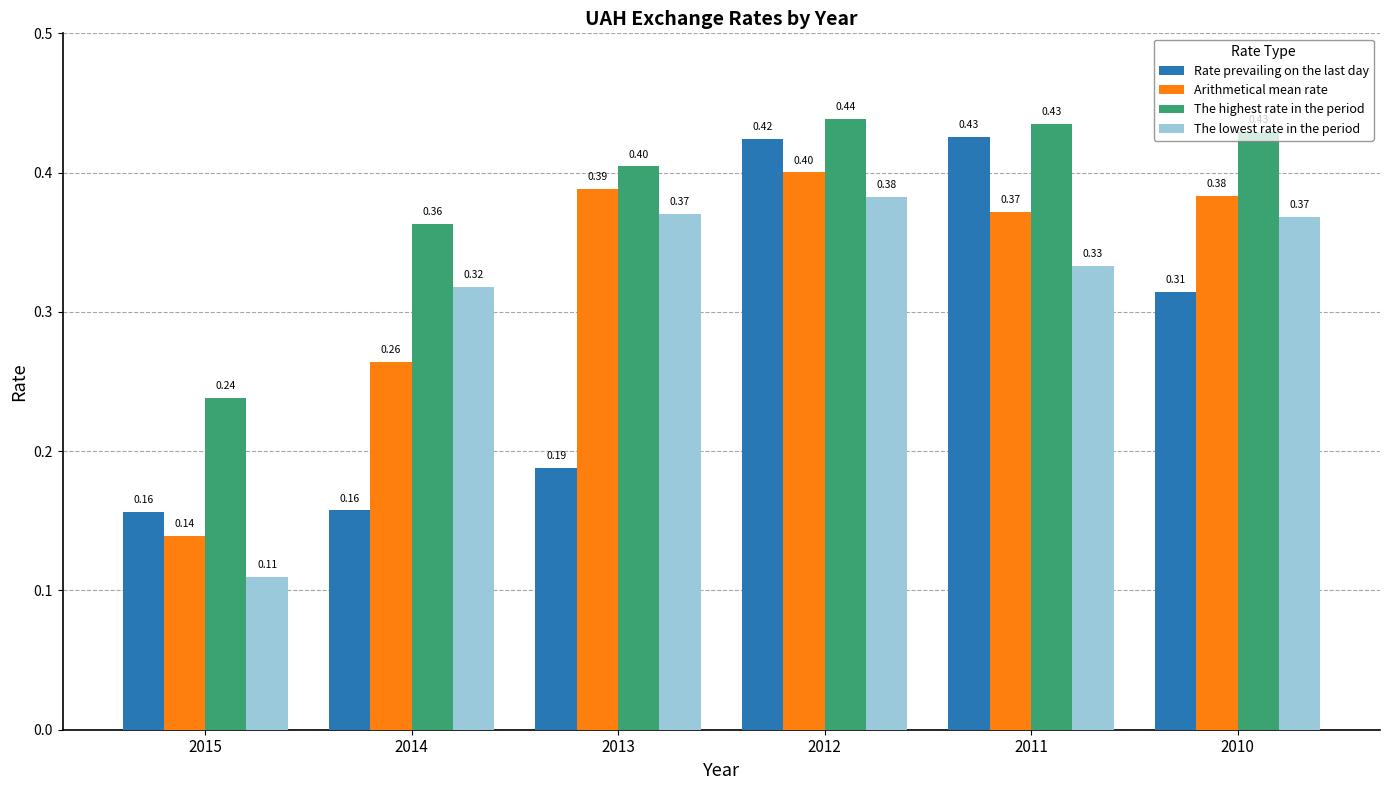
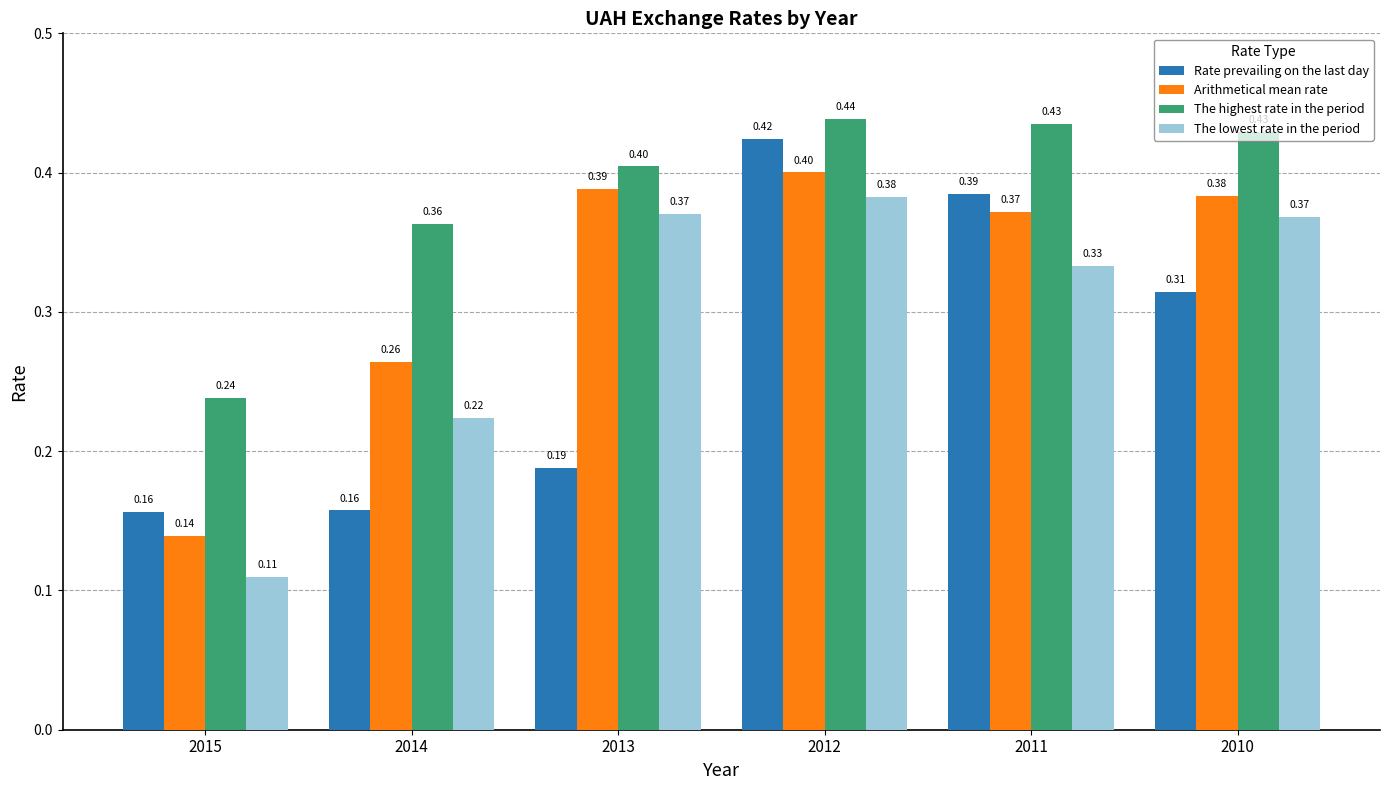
The lowest rate in the period, 2014: 0.32 -> 0.22
Rate prevailing on the last day, 2011: 0.43 -> 0.39
